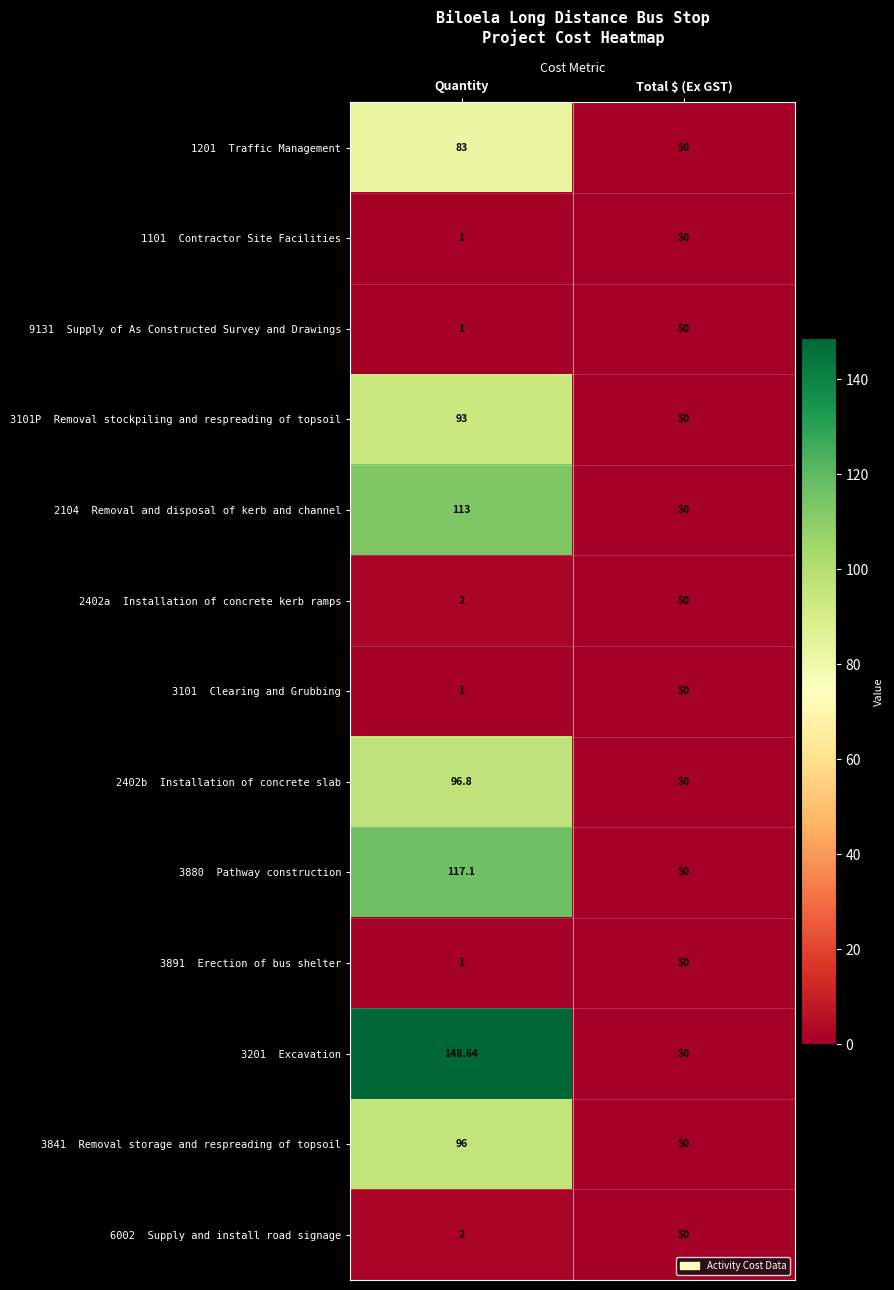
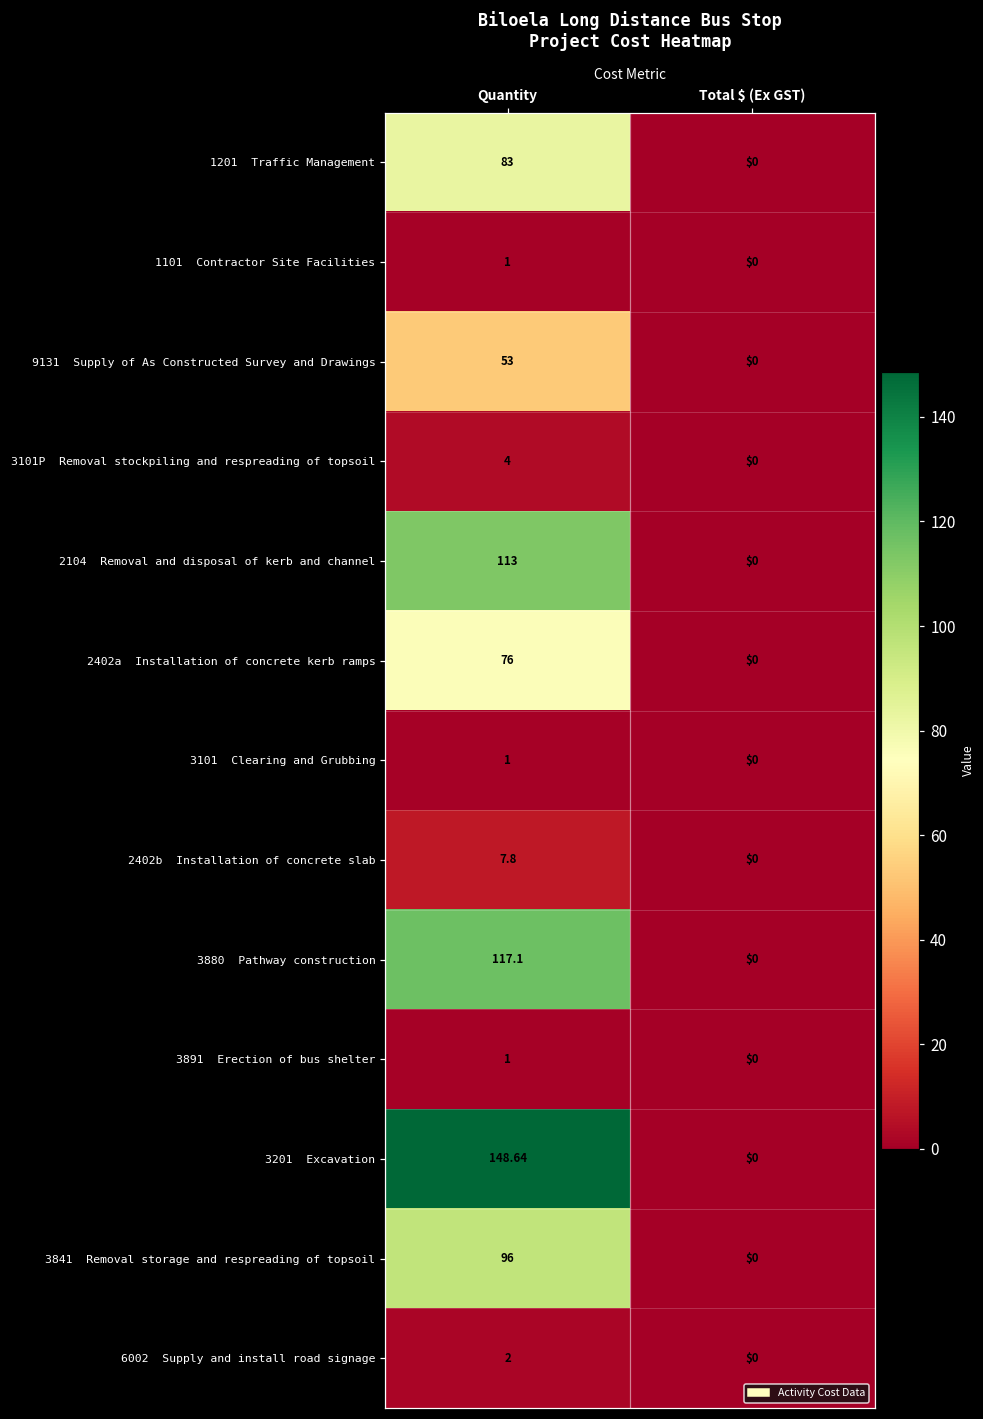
9131 Supply of As Constructed Survey and Drawings, Quantity: 1 -> 53
3101P Removal stockpiling and respreading of topsoil, Quantity: 93 -> 4
2402a Installation of concrete kerb ramps, Quantity: 2 -> 76
2402b Installation of concrete slab, Quantity: 96.8 -> 7.8
